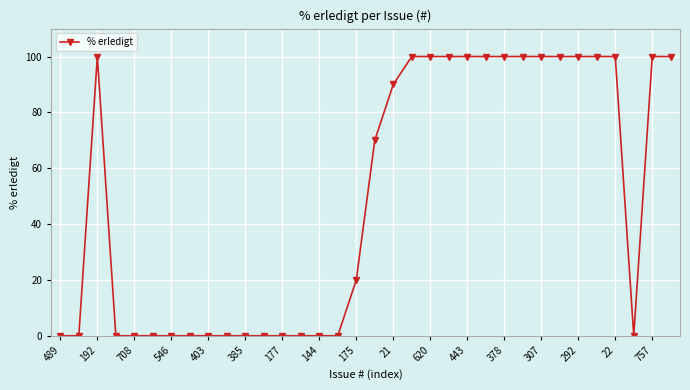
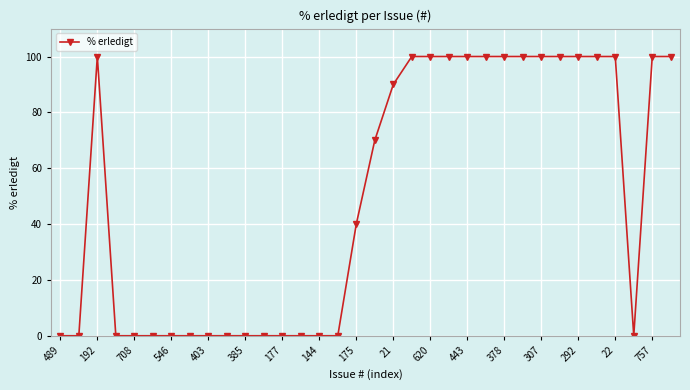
175: 20 -> 40
